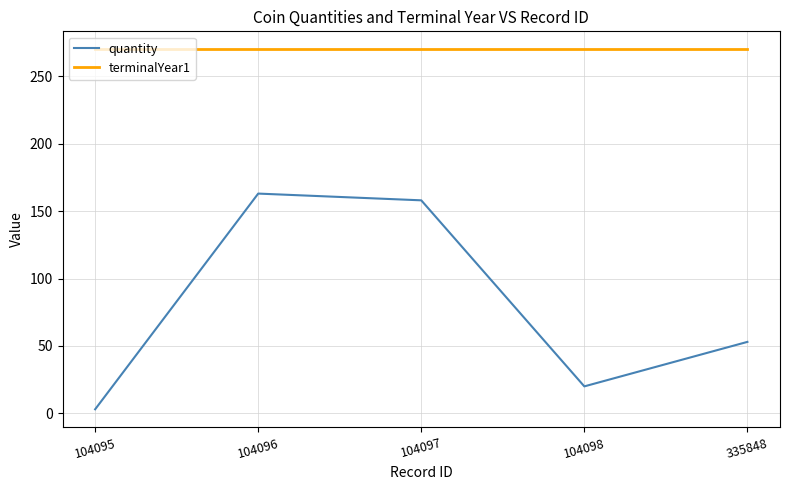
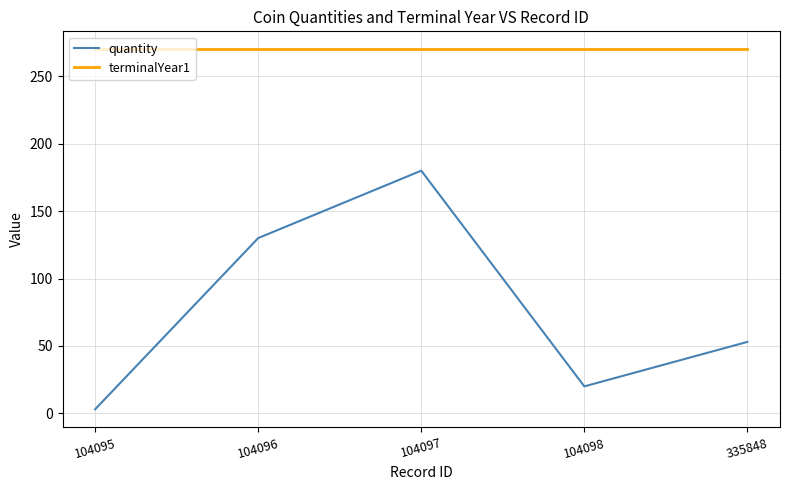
quantity, 104096: 163 -> 130
quantity, 104097: 158 -> 180
